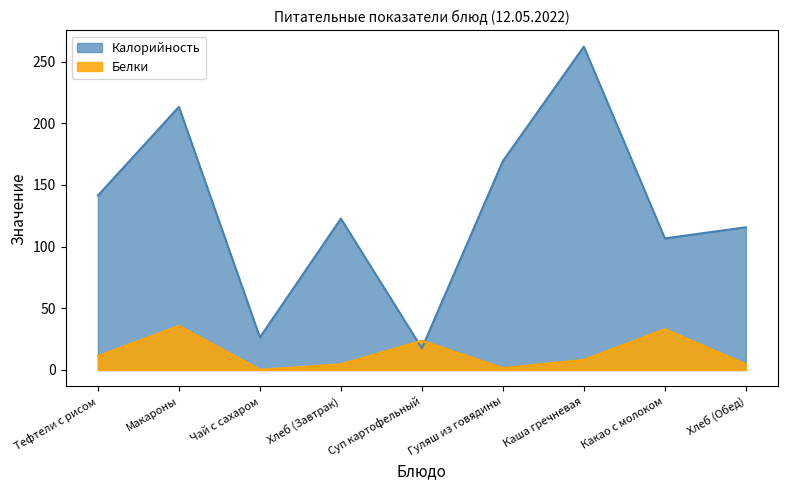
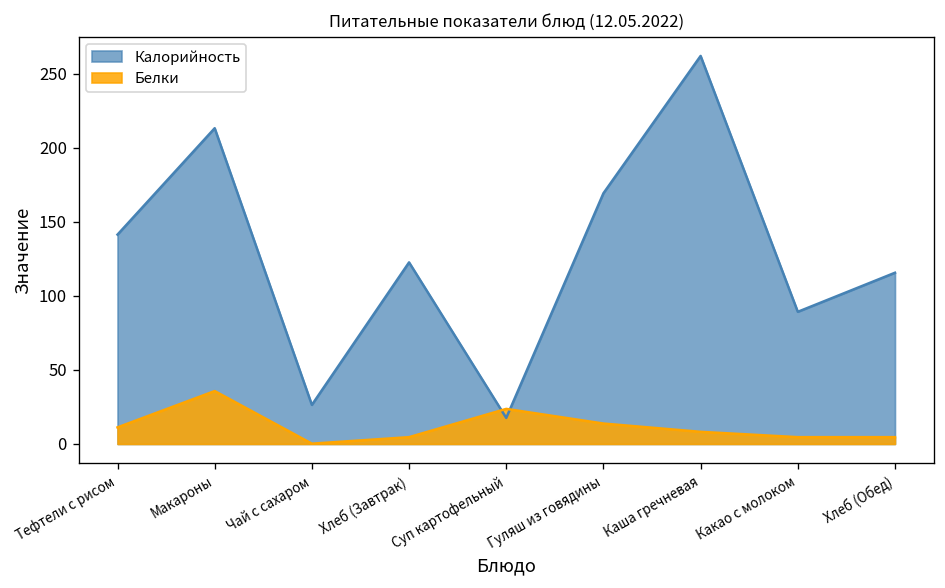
Белки, Гуляш из говядины: 2 -> 14
Калорийность, Какао с молоком: 107 -> 89
Белки, Какао с молоком: 33 -> 5
